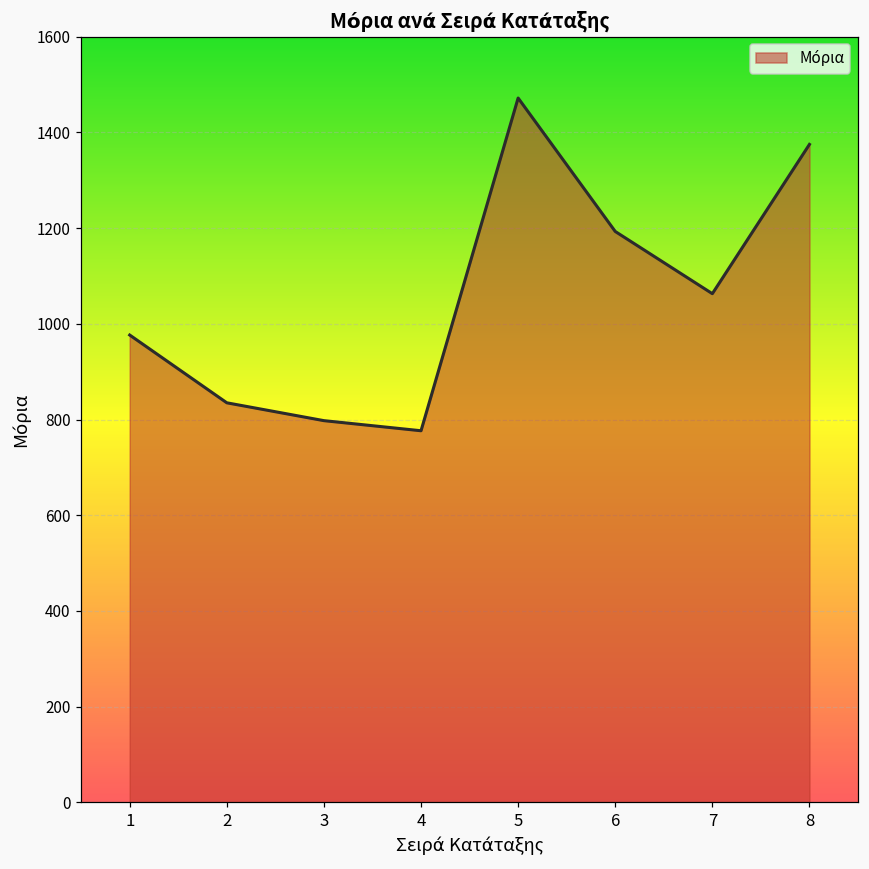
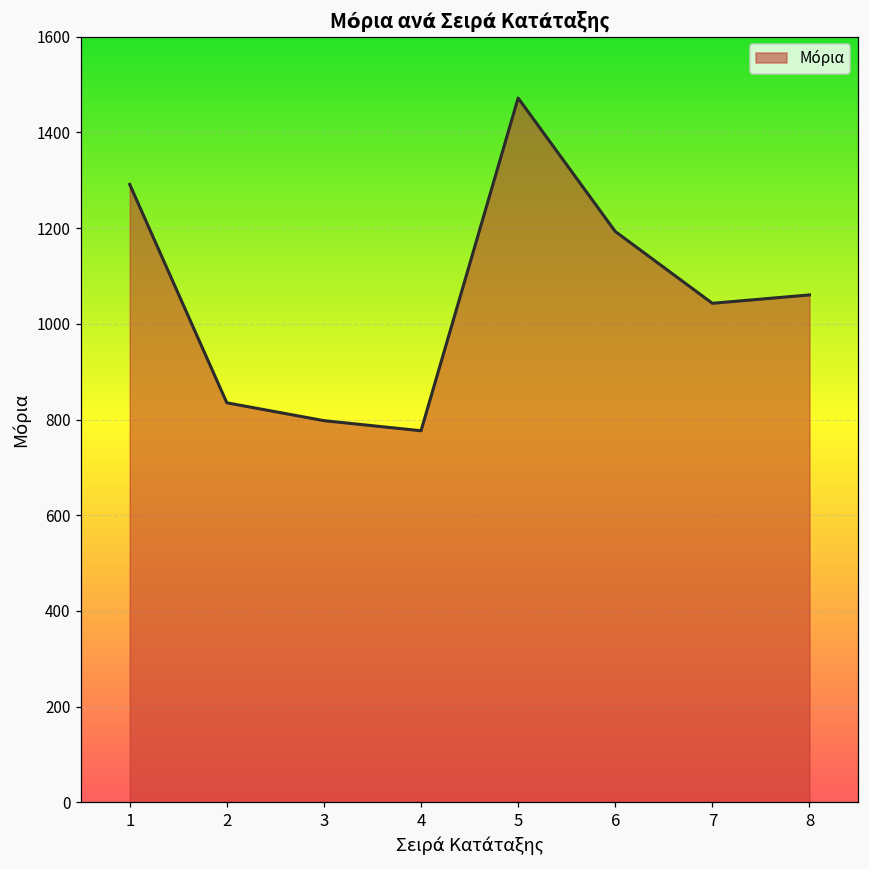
1: 980 -> 1290
7: 1060 -> 1040
8: 1370 -> 1060
